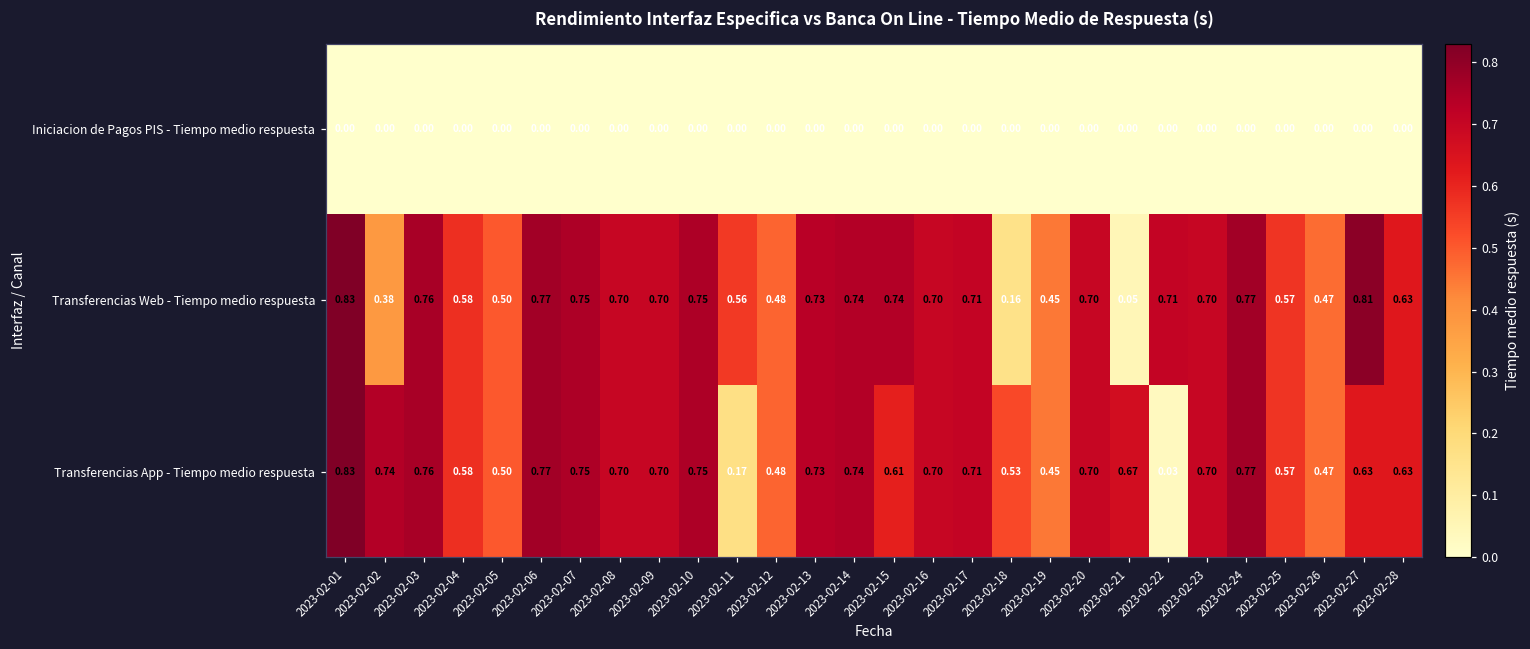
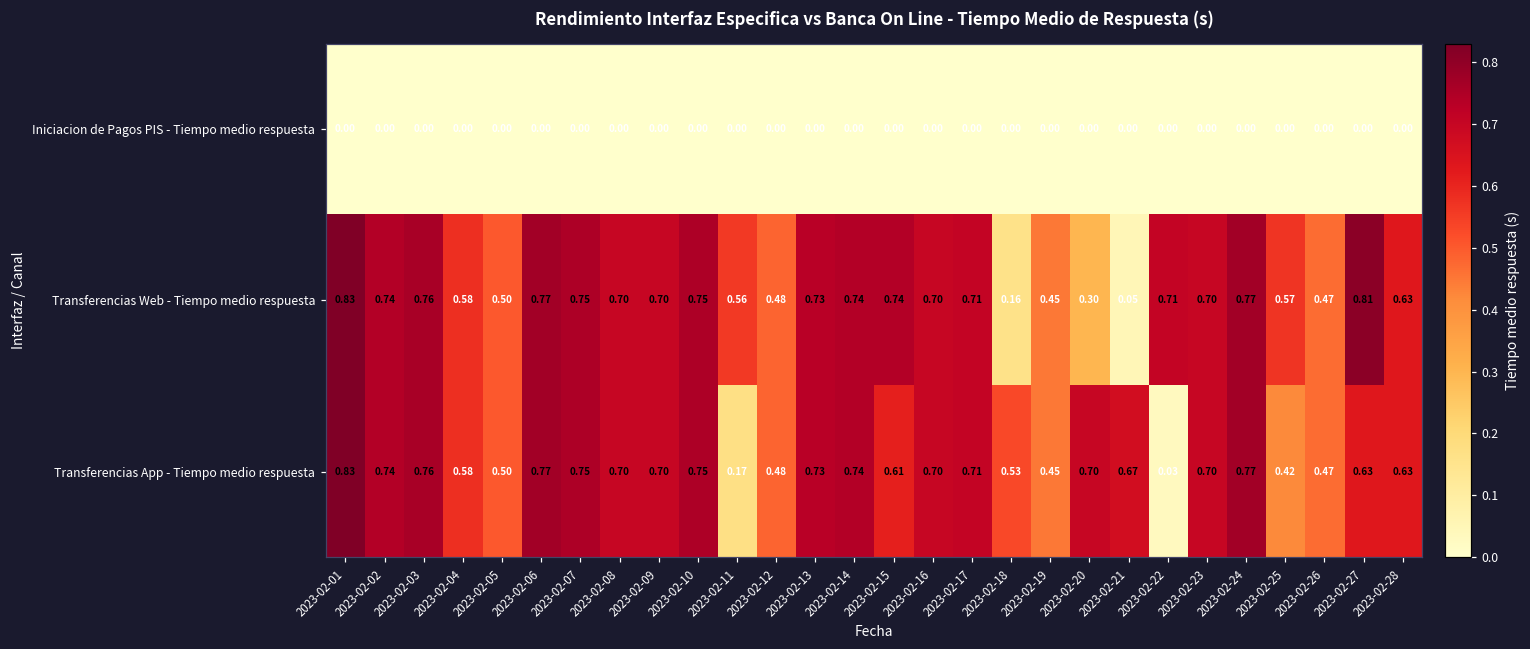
Transferencias Web - Tiempo medio respuesta, 2023-02-02: 0.38 -> 0.74
Transferencias Web - Tiempo medio respuesta, 2023-02-20: 0.70 -> 0.30
Transferencias App - Tiempo medio respuesta, 2023-02-25: 0.57 -> 0.42
